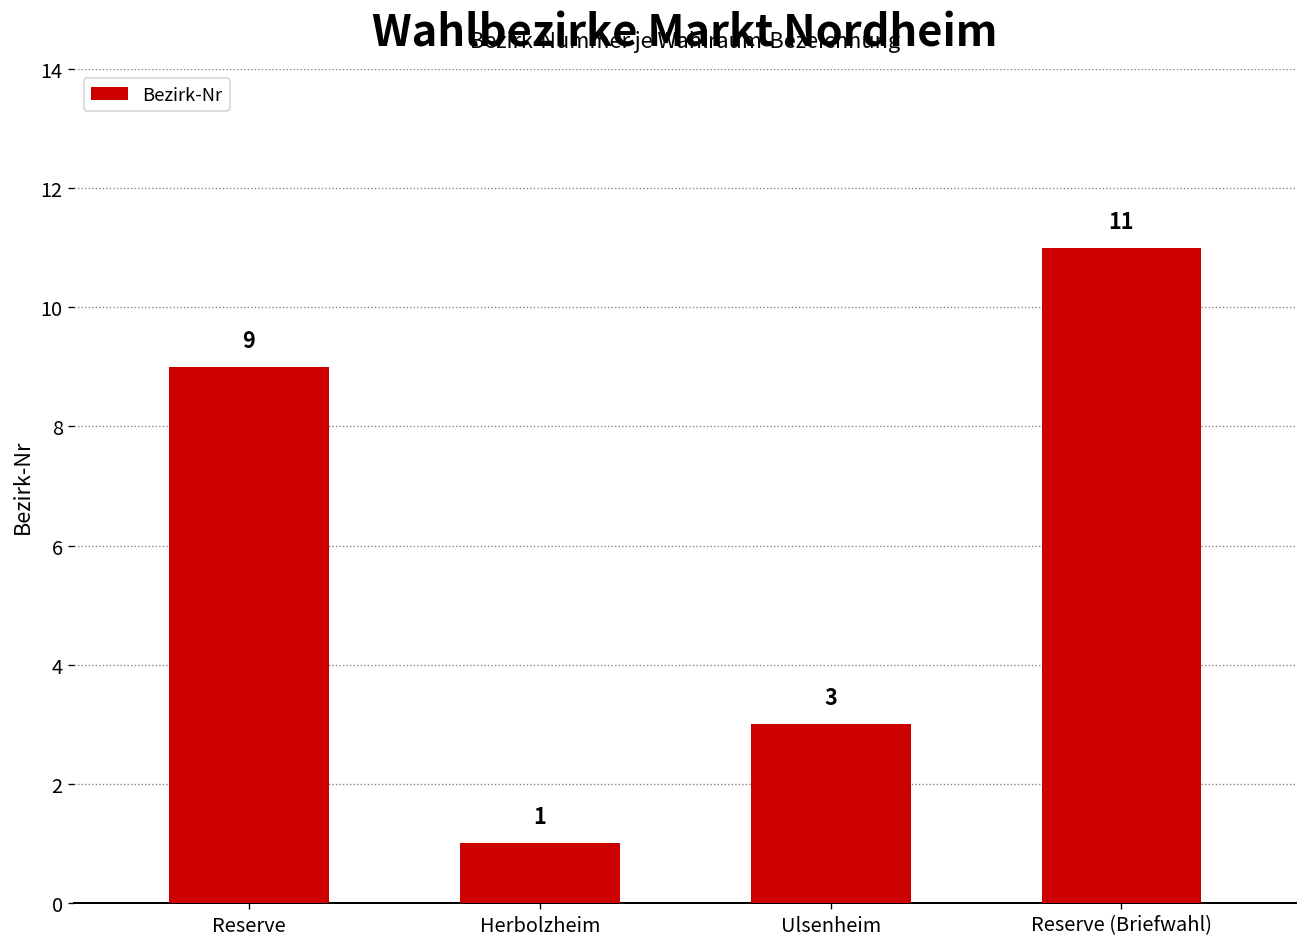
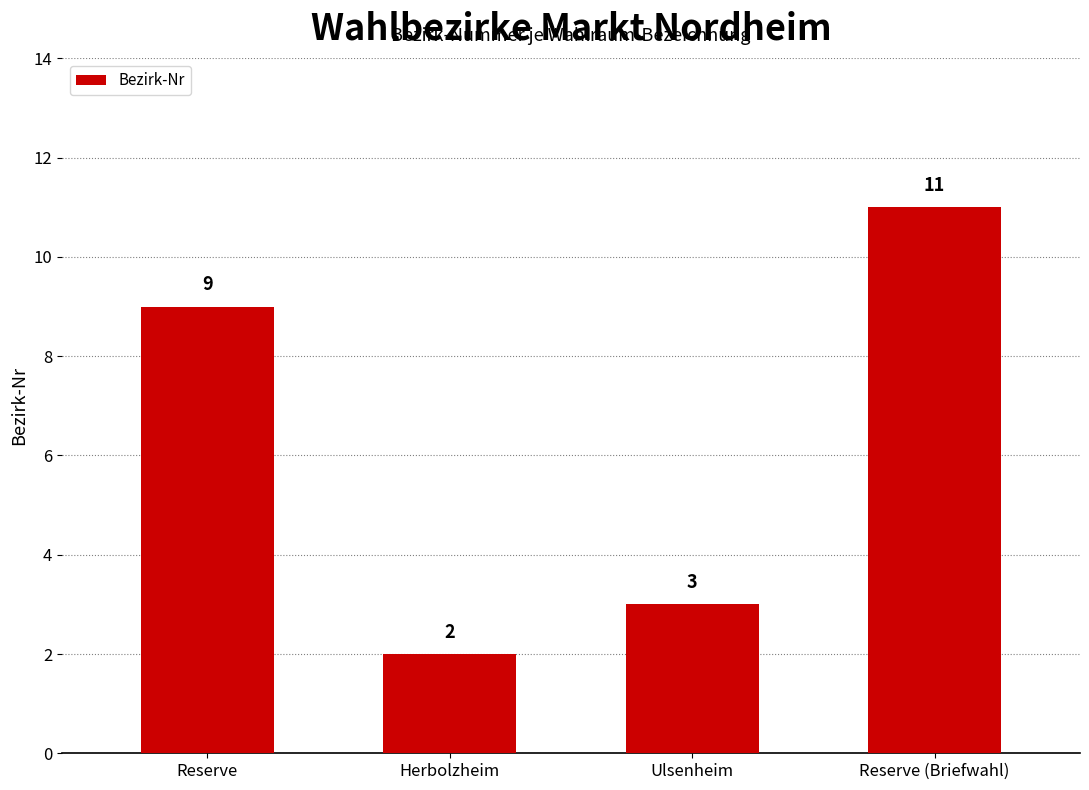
Herbolzheim: 1 -> 2
